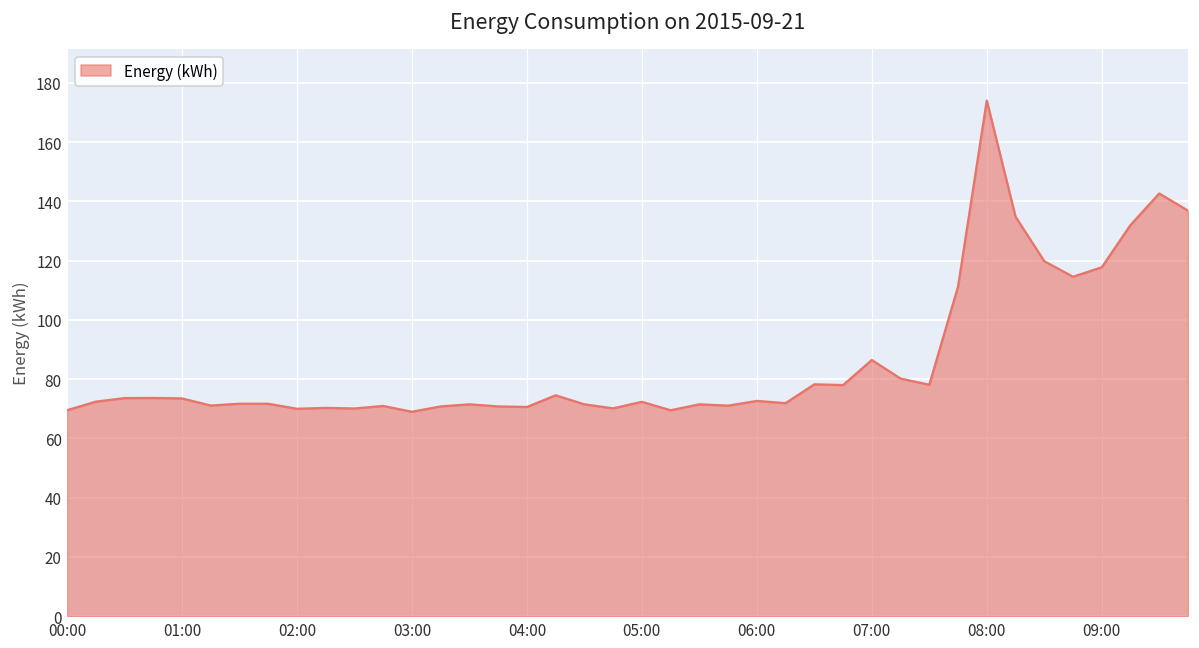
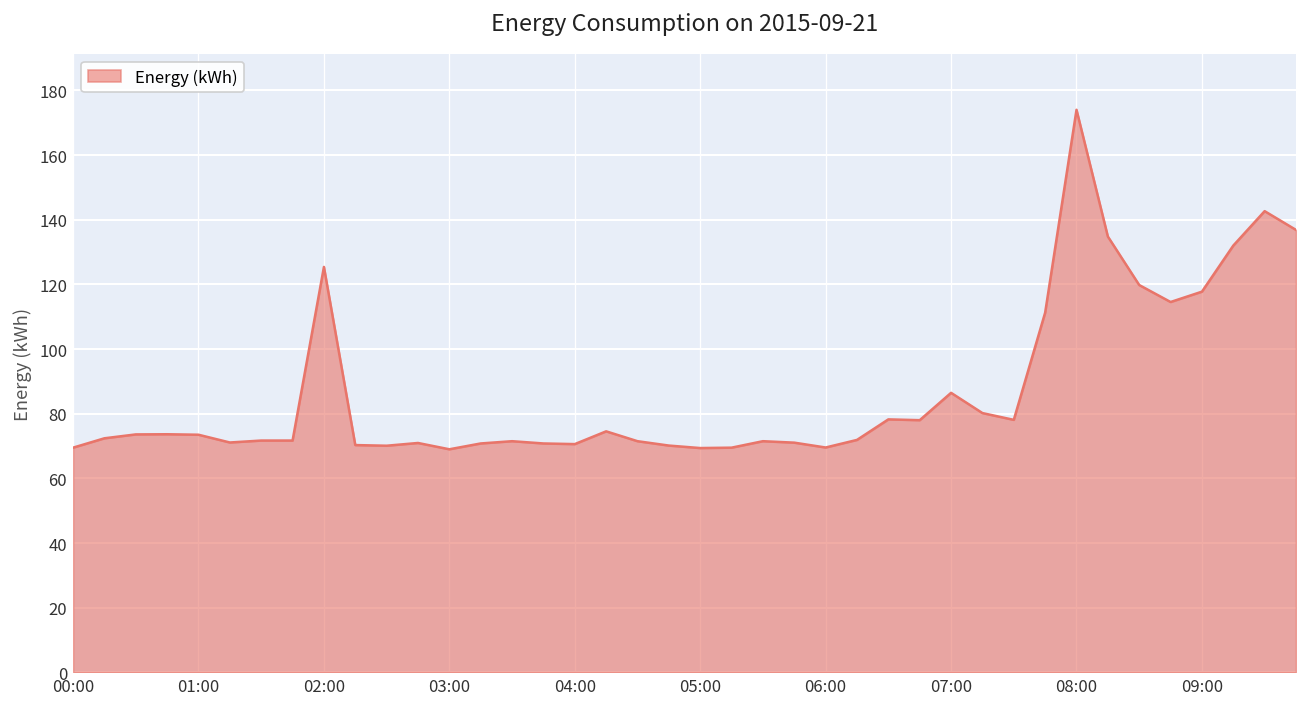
02:00: 70 -> 125
05:00: 72 -> 69
06:00: 73 -> 70
